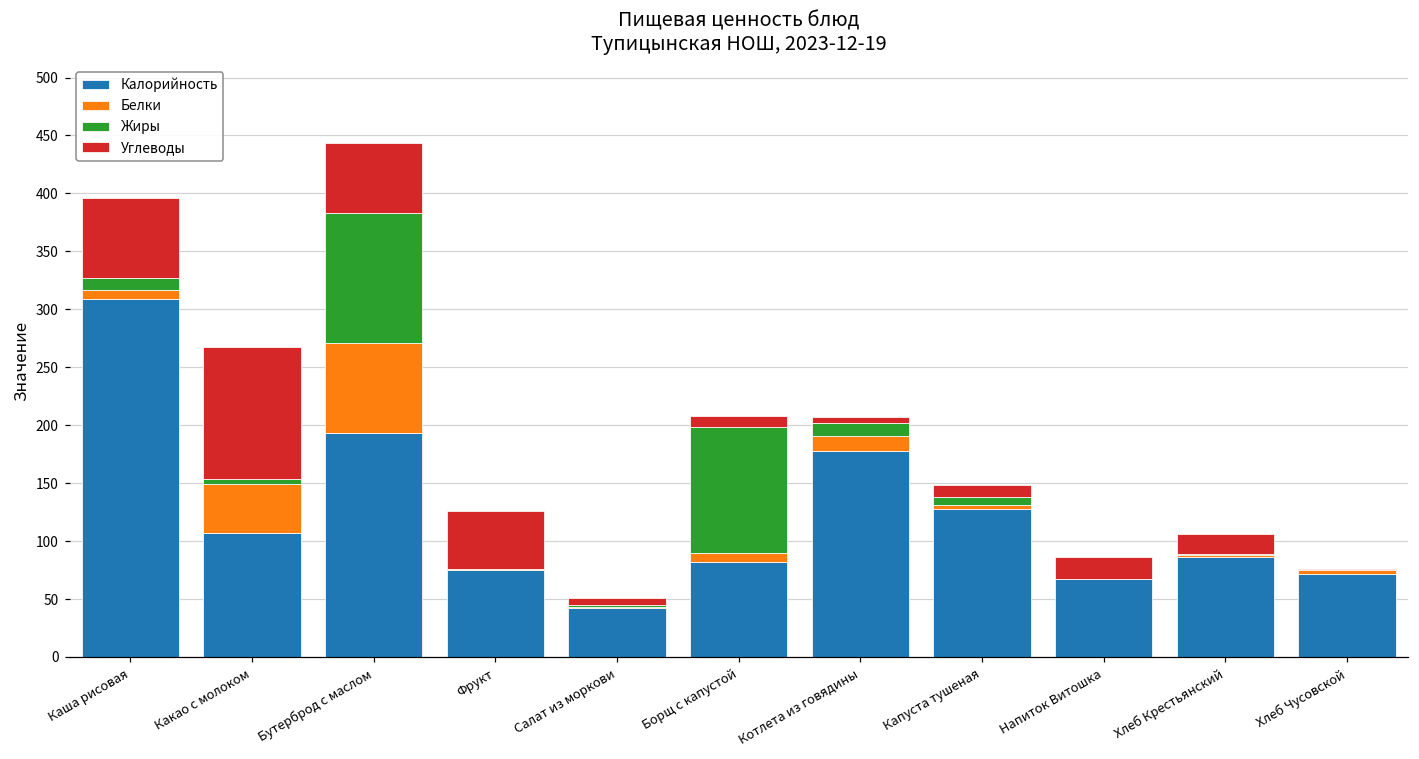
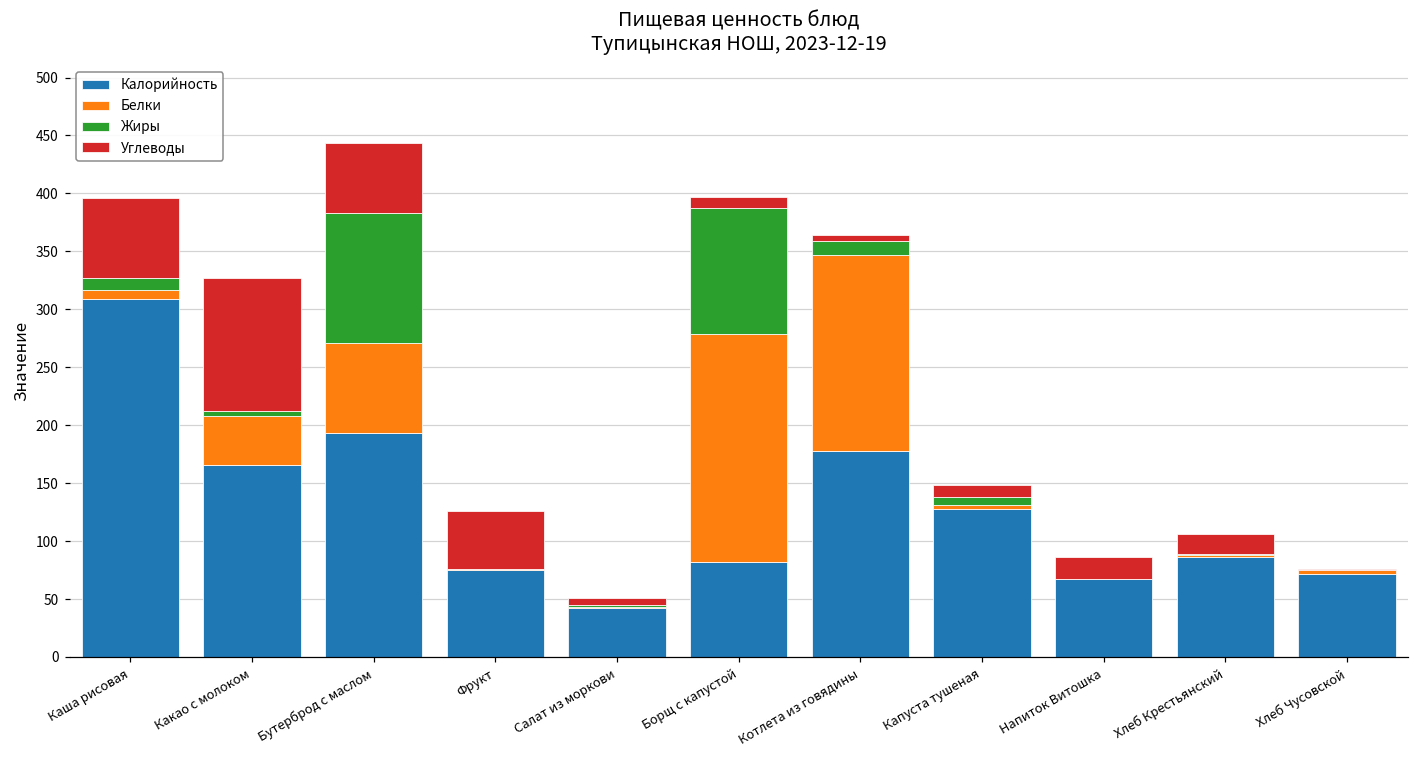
Калорийность, Какао с молоком: 107 -> 166
Белки, Борщ с капустой: 7 -> 196
Белки, Котлета из говядины: 13 -> 169
